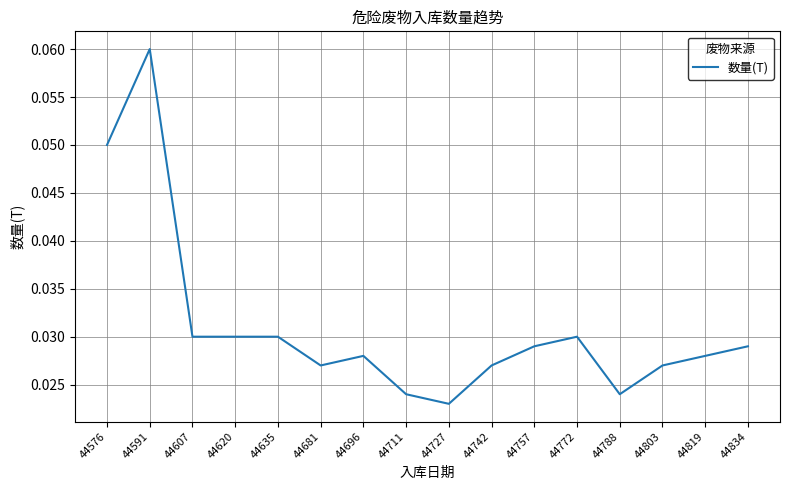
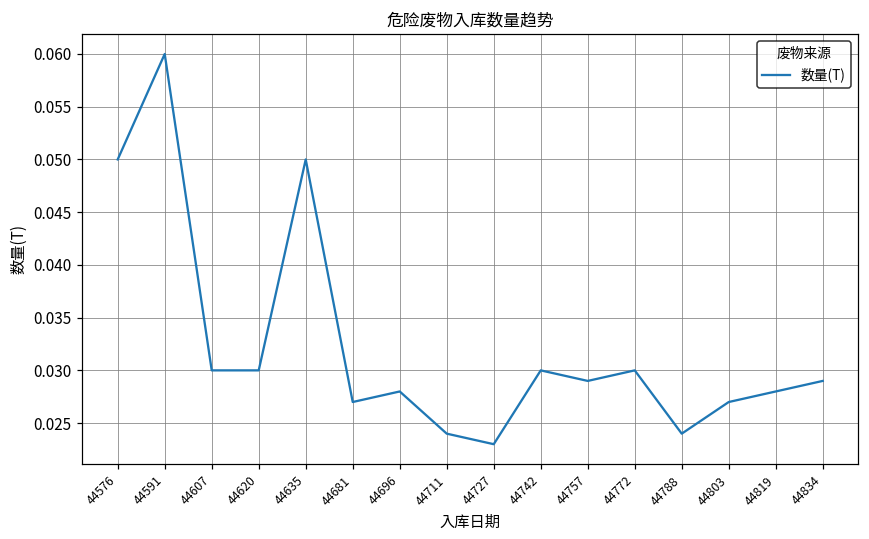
44635: 0.03 -> 0.05
44742: 0.027 -> 0.030
